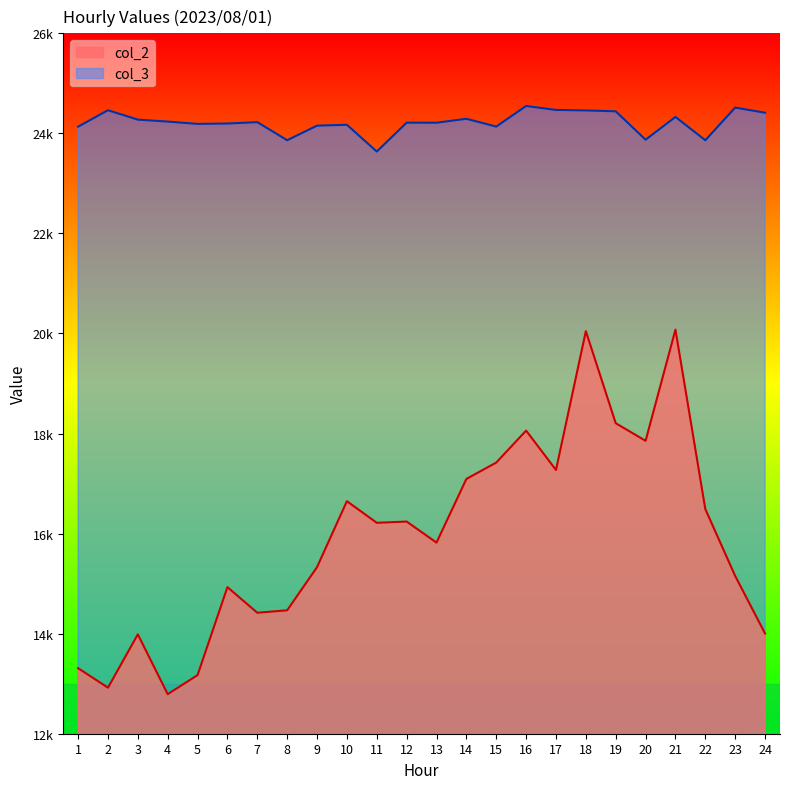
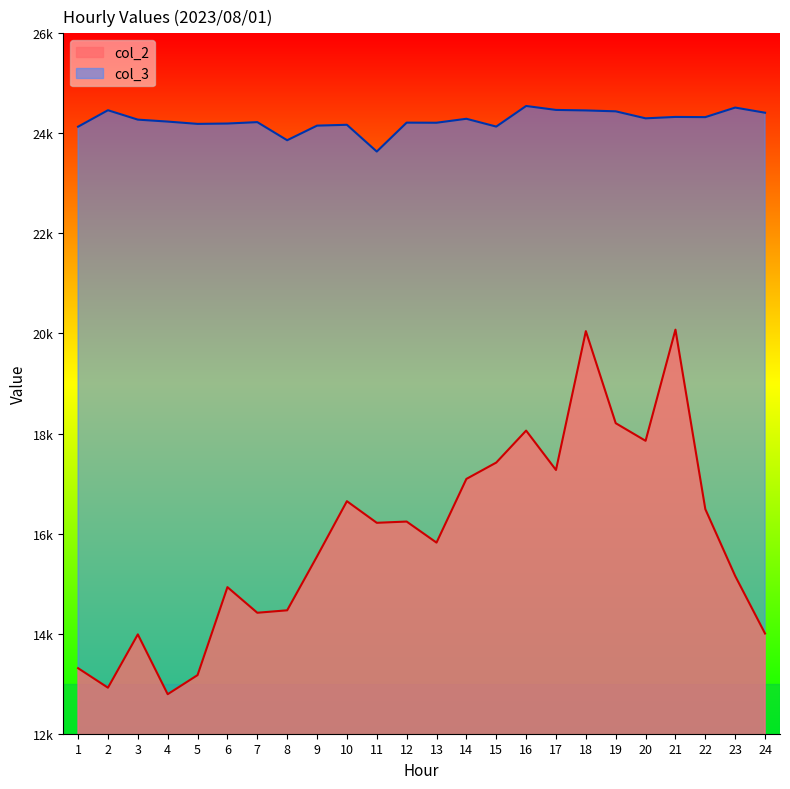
col_2, 9: 15300 -> 15500
col_3, 20: 23900 -> 24300
col_3, 22: 23900 -> 24300
